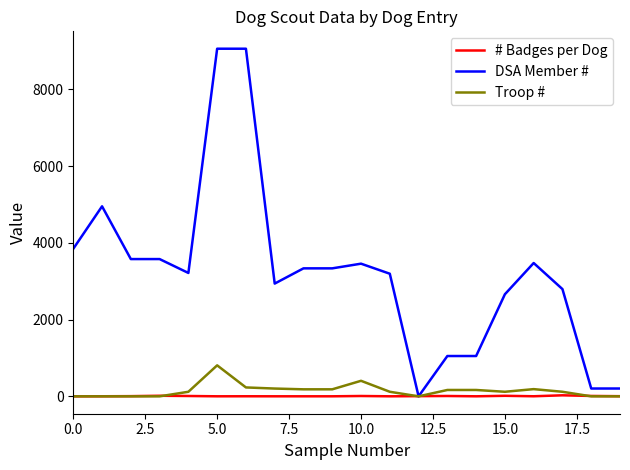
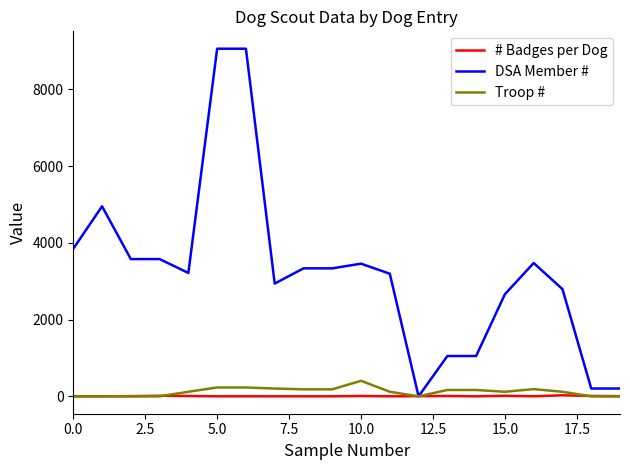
Troop #, 5.0: 800 -> 200
